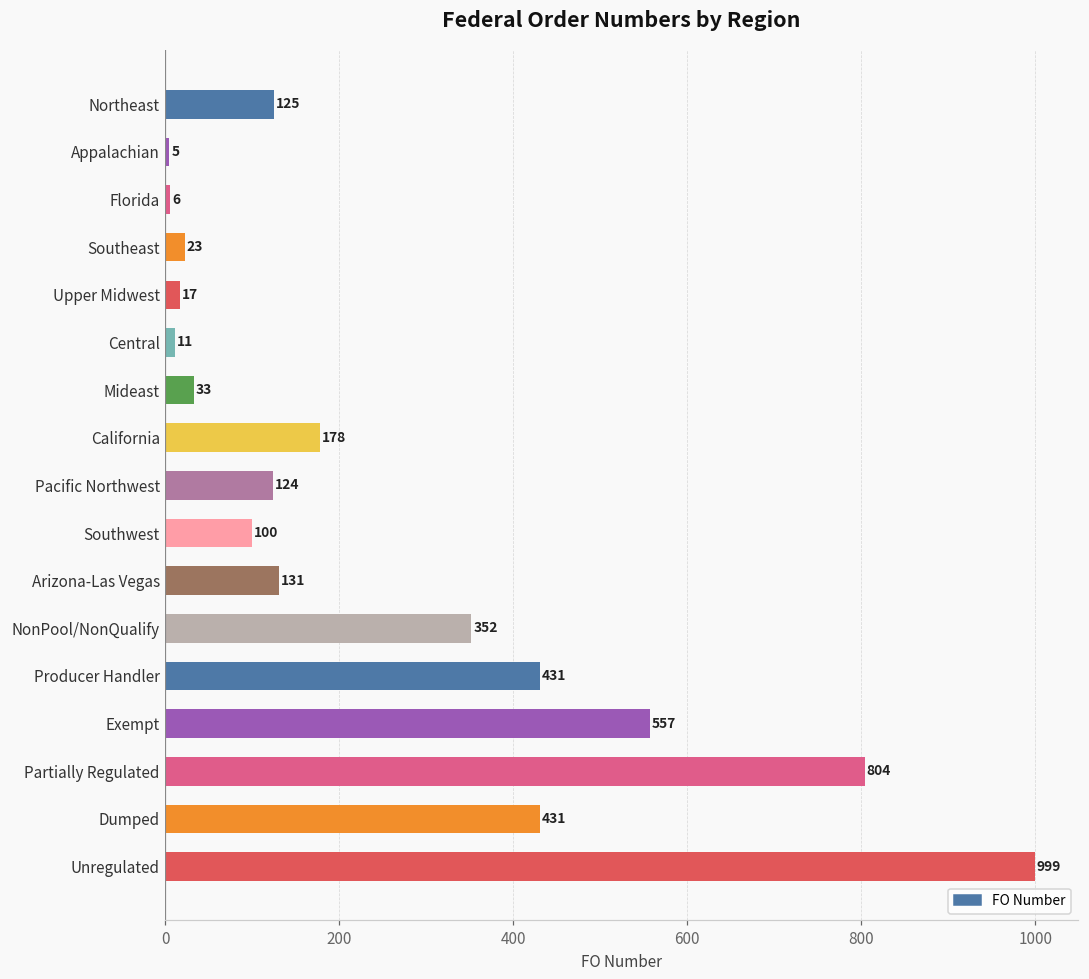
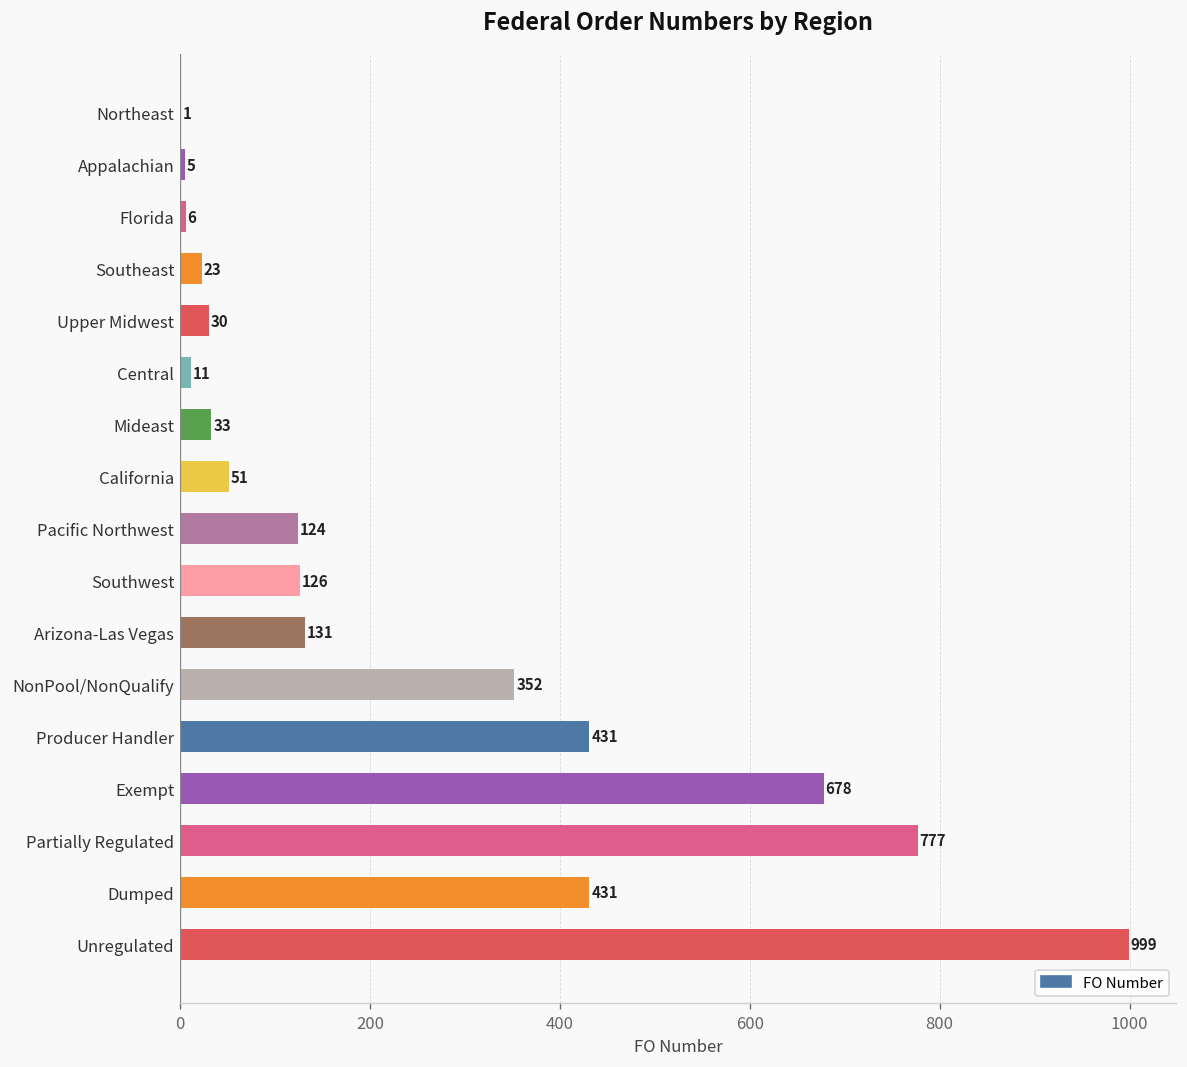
Northeast: 125 -> 1
Upper Midwest: 17 -> 30
California: 178 -> 51
Southwest: 100 -> 126
Exempt: 557 -> 678
Partially Regulated: 804 -> 777
